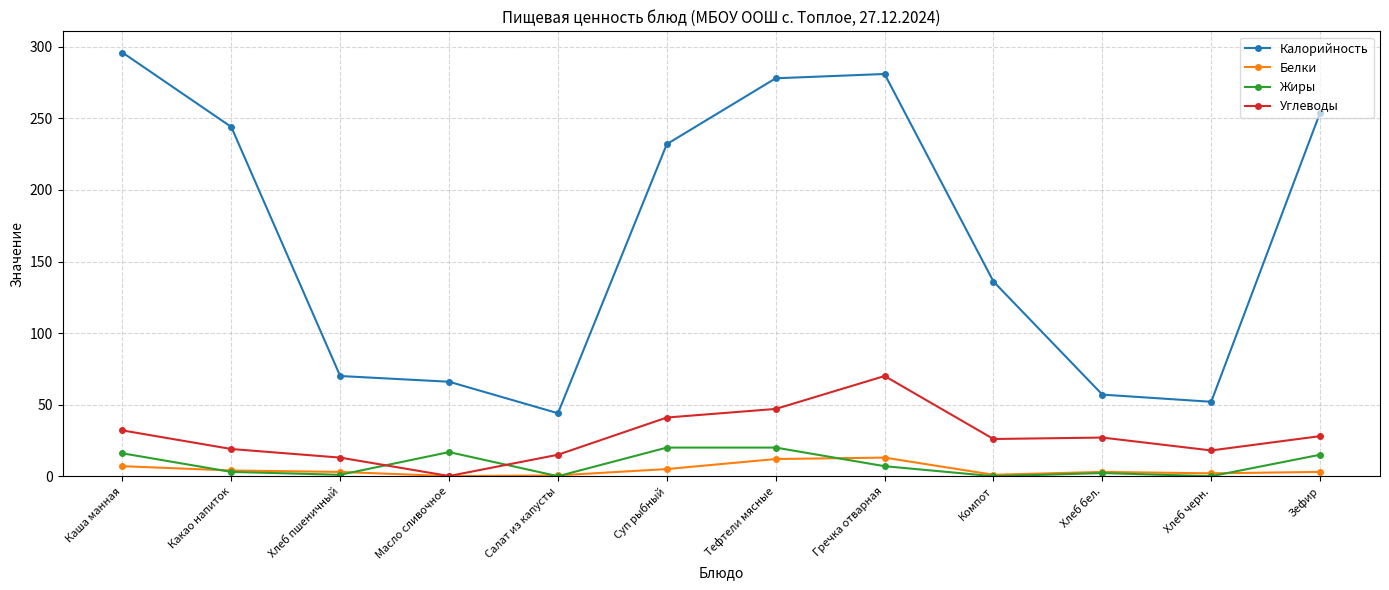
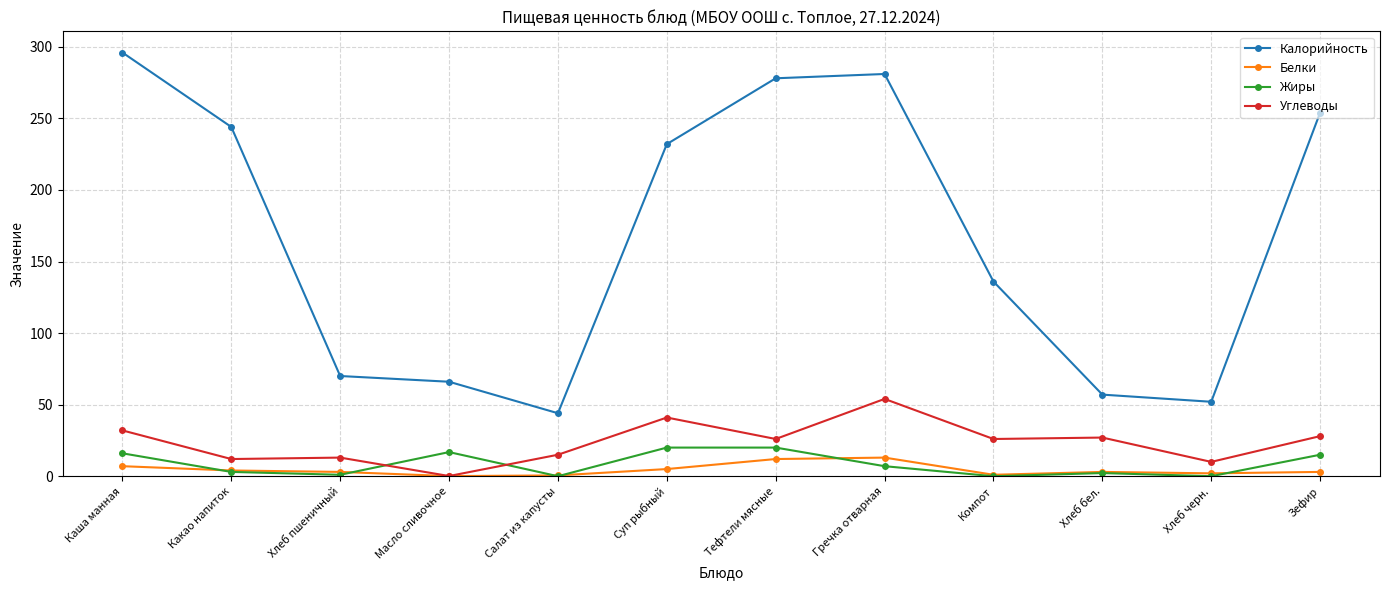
Углеводы, Какао напиток: 19 -> 12
Углеводы, Тефтели мясные: 47 -> 26
Углеводы, Гречка отварная: 70 -> 54
Углеводы, Хлеб черн.: 18 -> 10
